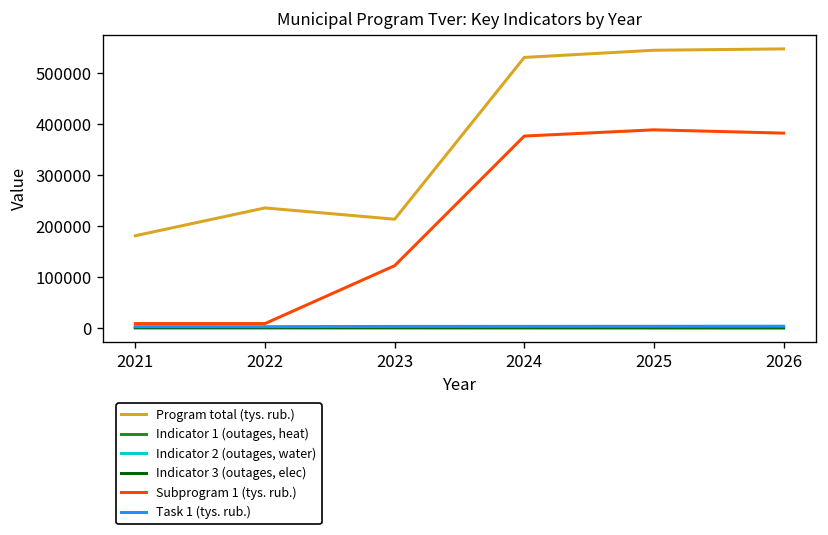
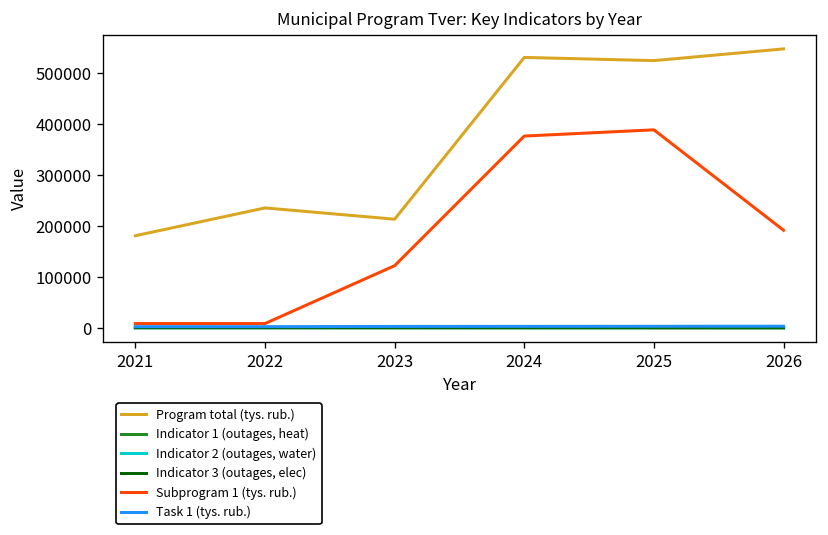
Program total (tys. rub.), 2025: 550000 -> 530000
Subprogram 1 (tys. rub.), 2026: 380000 -> 190000
